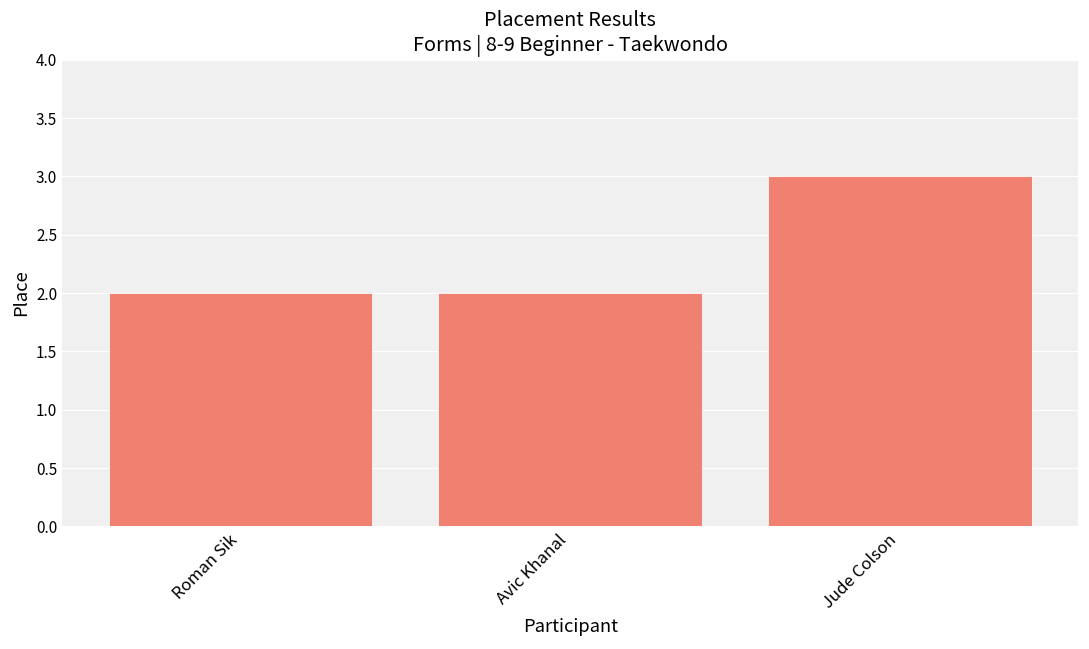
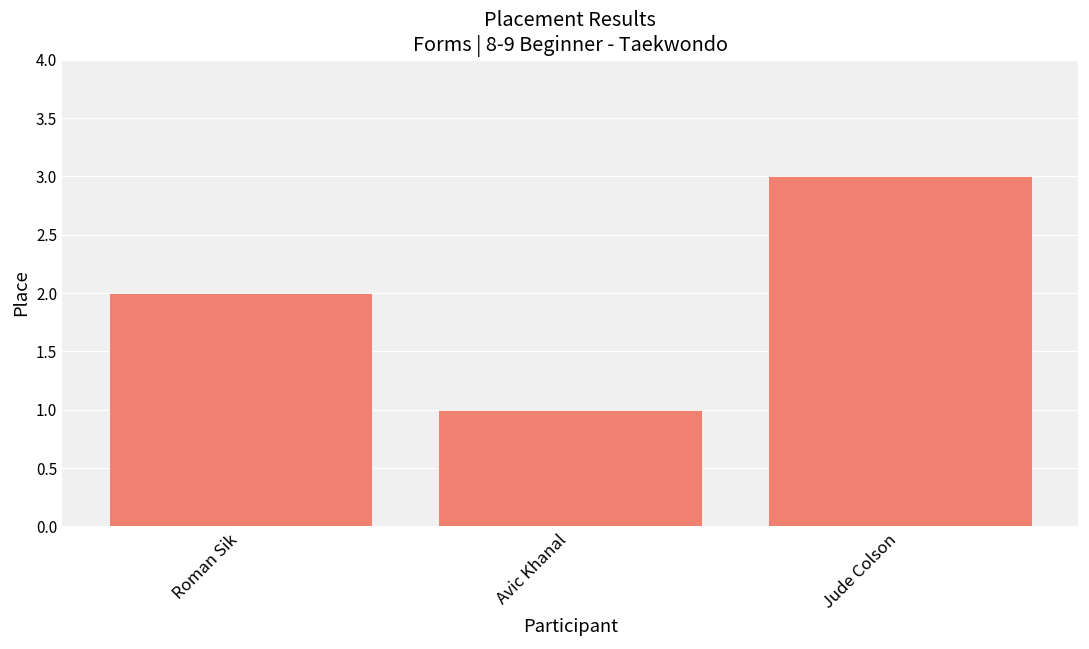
Avic Khanal: 2 -> 1
